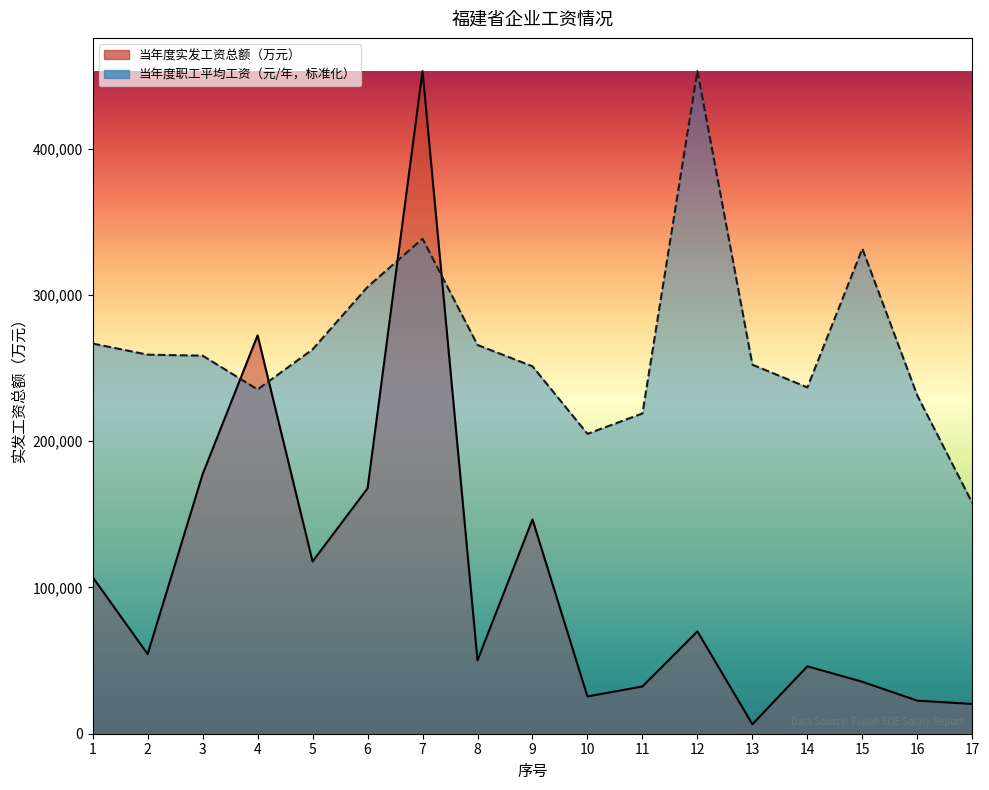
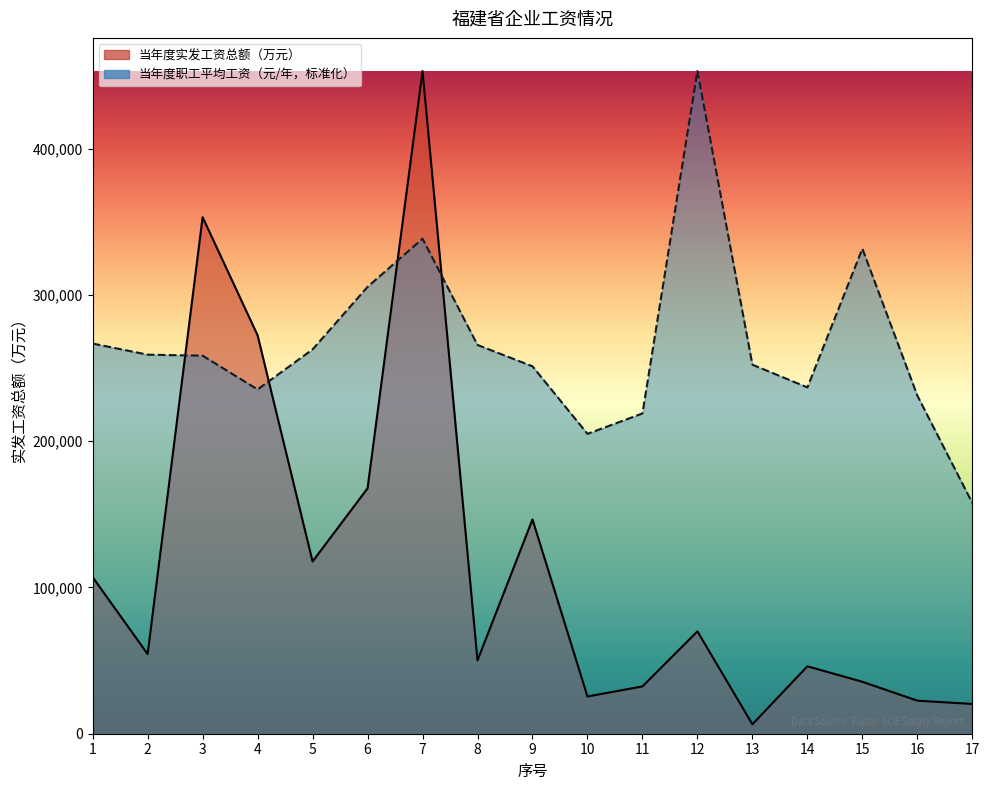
当年度实发工资总额（万元）, 3: 177,000 -> 353,000
